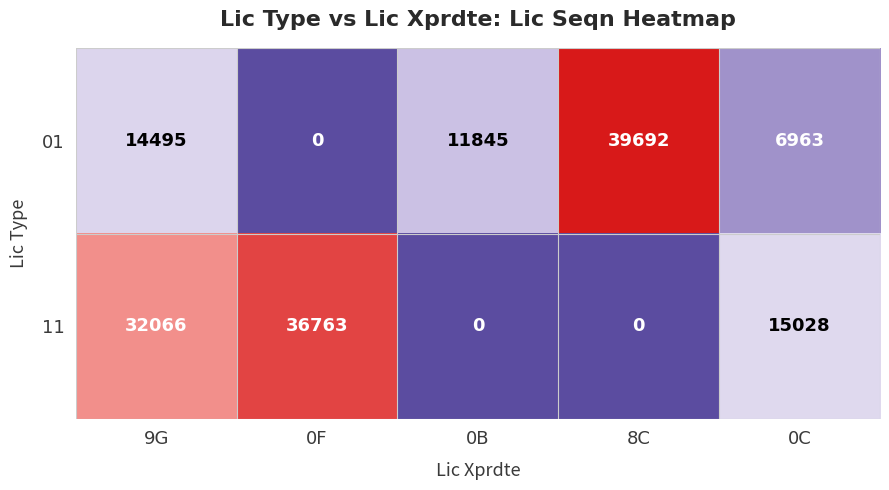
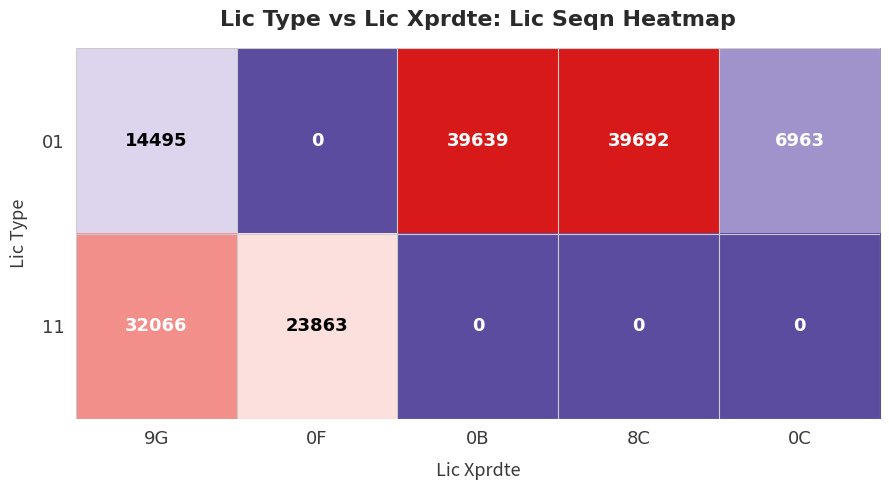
01, 0B: 11845 -> 39639
11, 0F: 36763 -> 23863
11, 0C: 15028 -> 0
